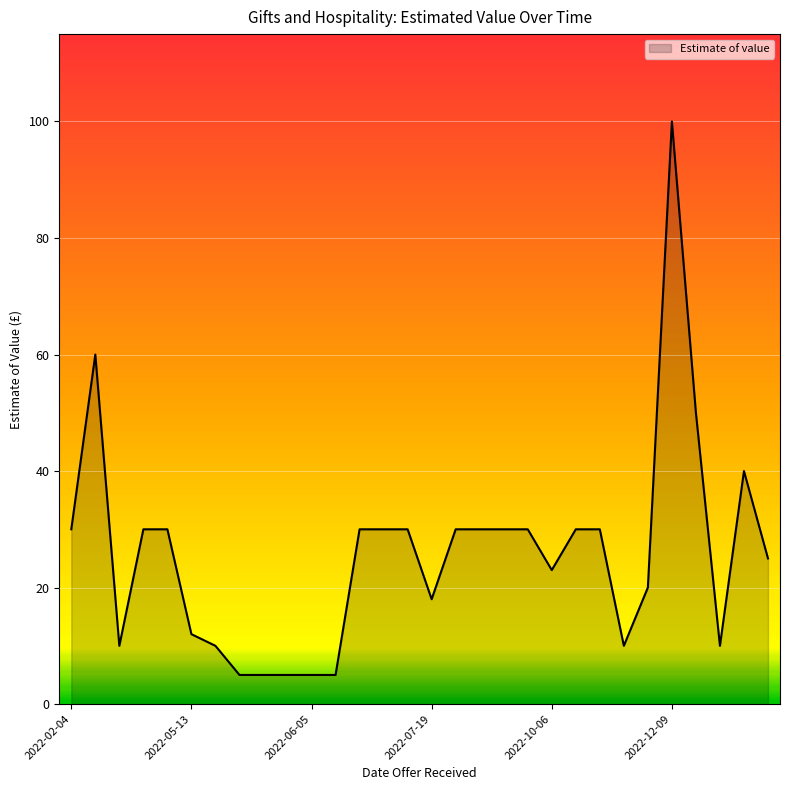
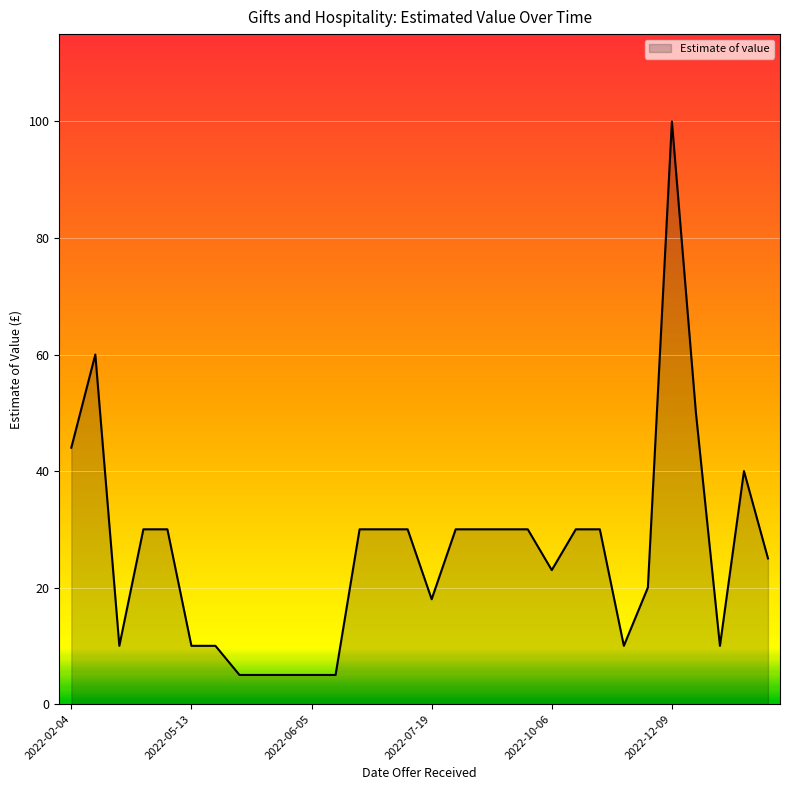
2022-02-04: 30 -> 44
2022-05-13: 12 -> 10
